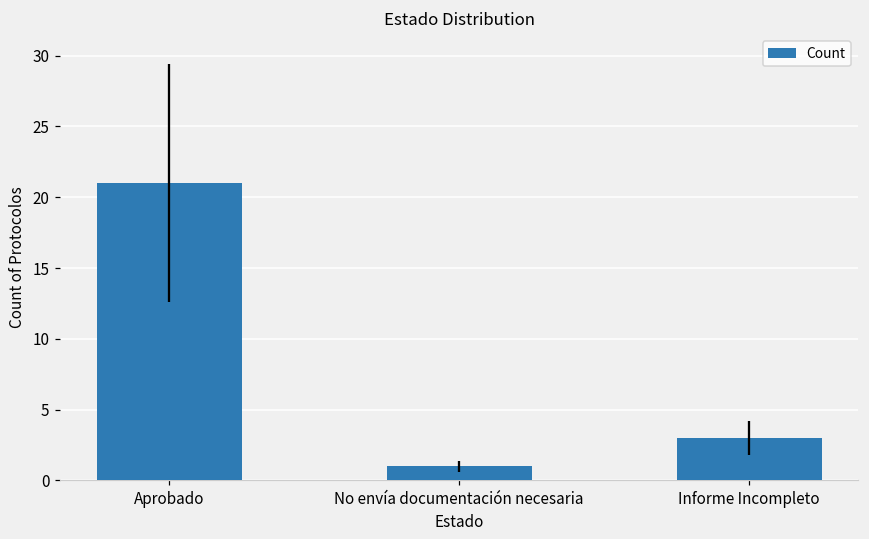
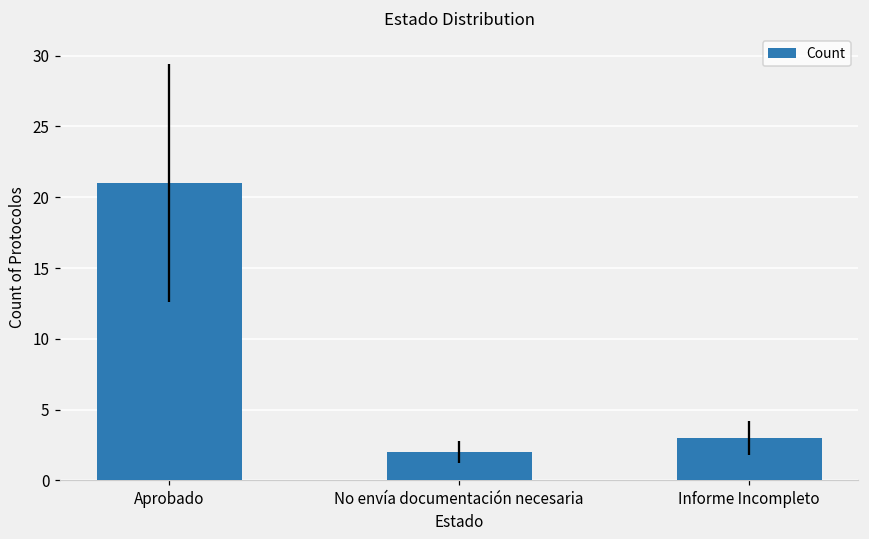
No envía documentación necesaria: 1 -> 2
